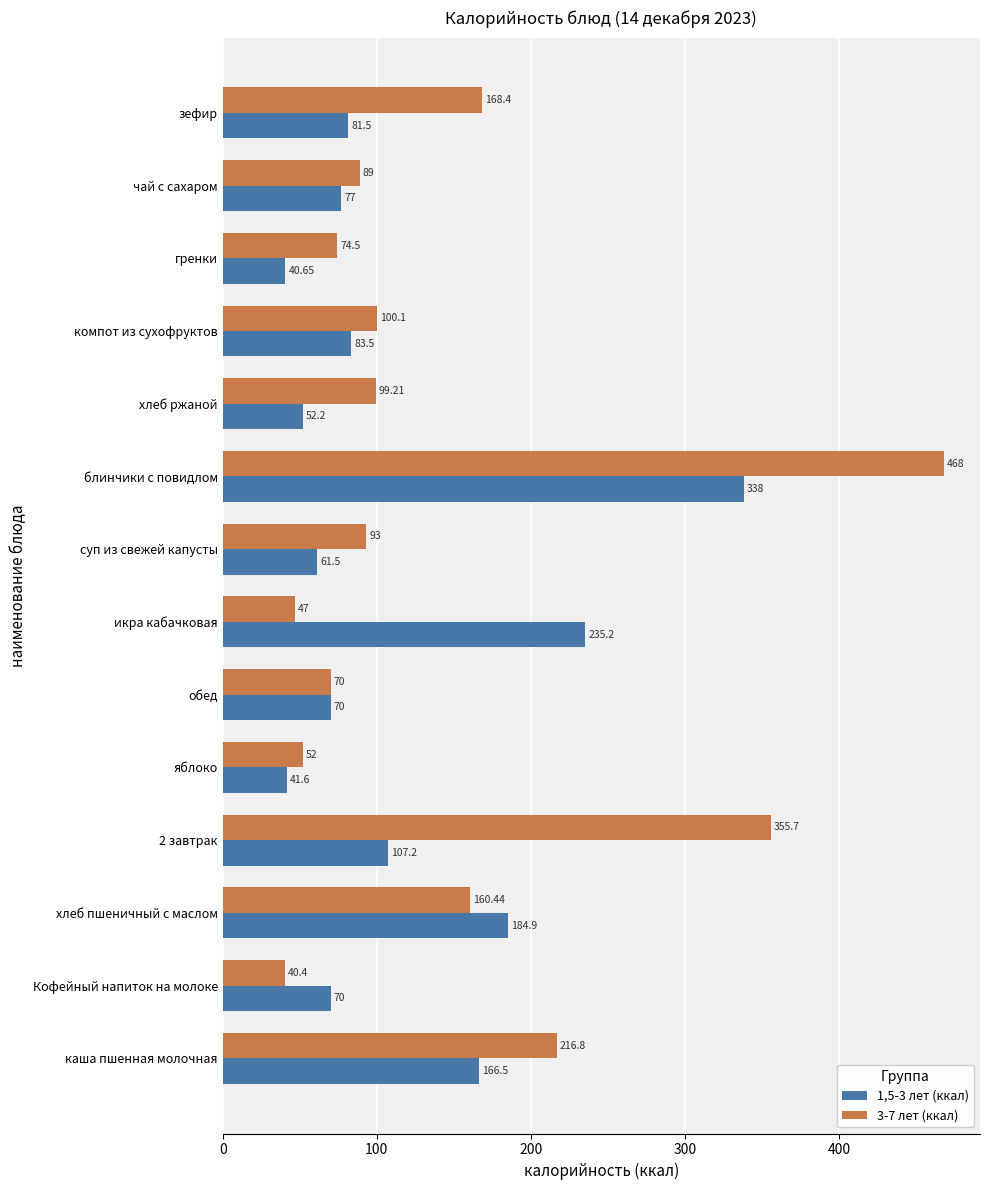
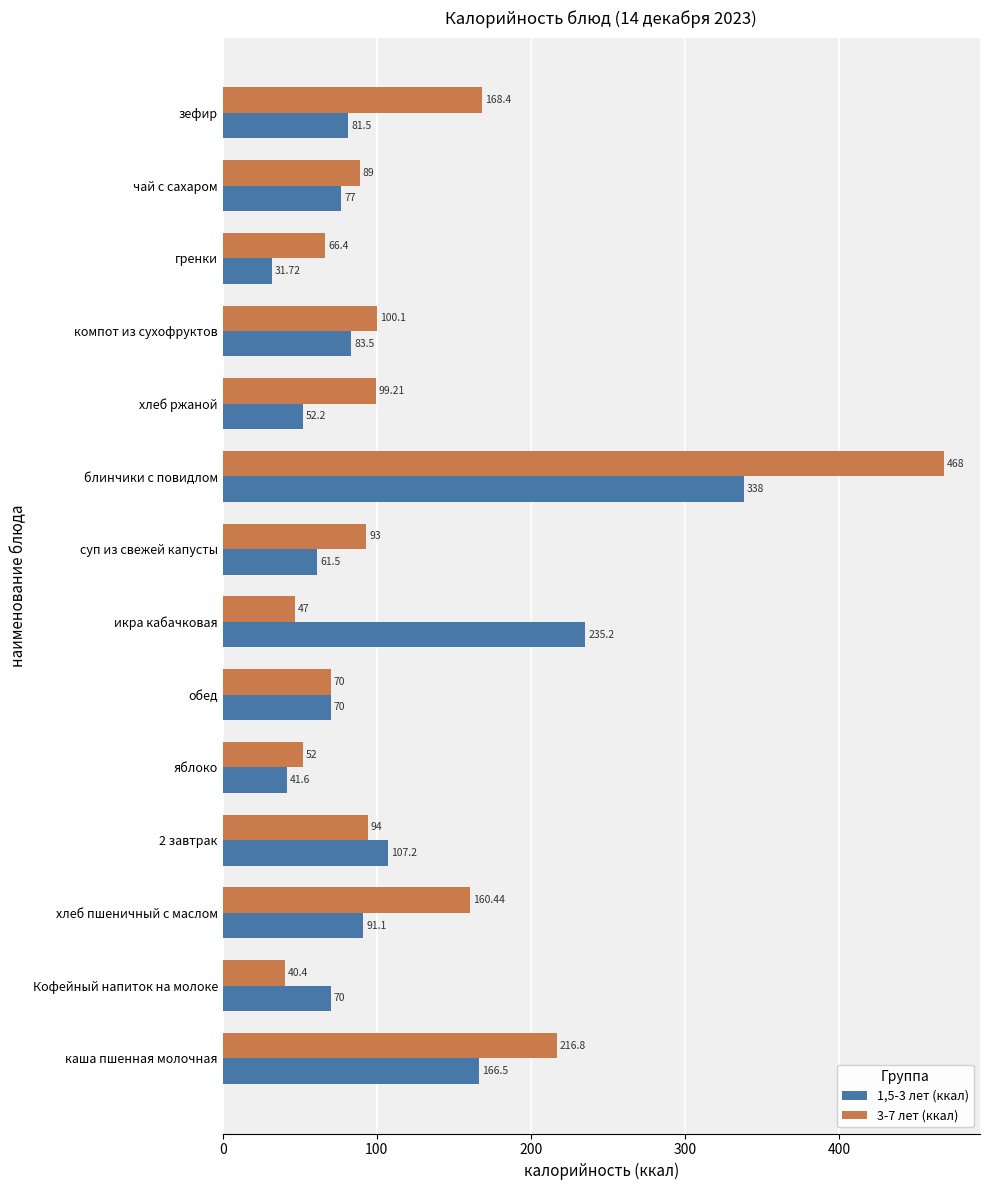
3-7 лет (ккал), гренки: 74.5 -> 66.4
1,5-3 лет (ккал), гренки: 40.65 -> 31.72
3-7 лет (ккал), 2 завтрак: 355.7 -> 94
1,5-3 лет (ккал), хлеб пшеничный с маслом: 184.9 -> 91.1
